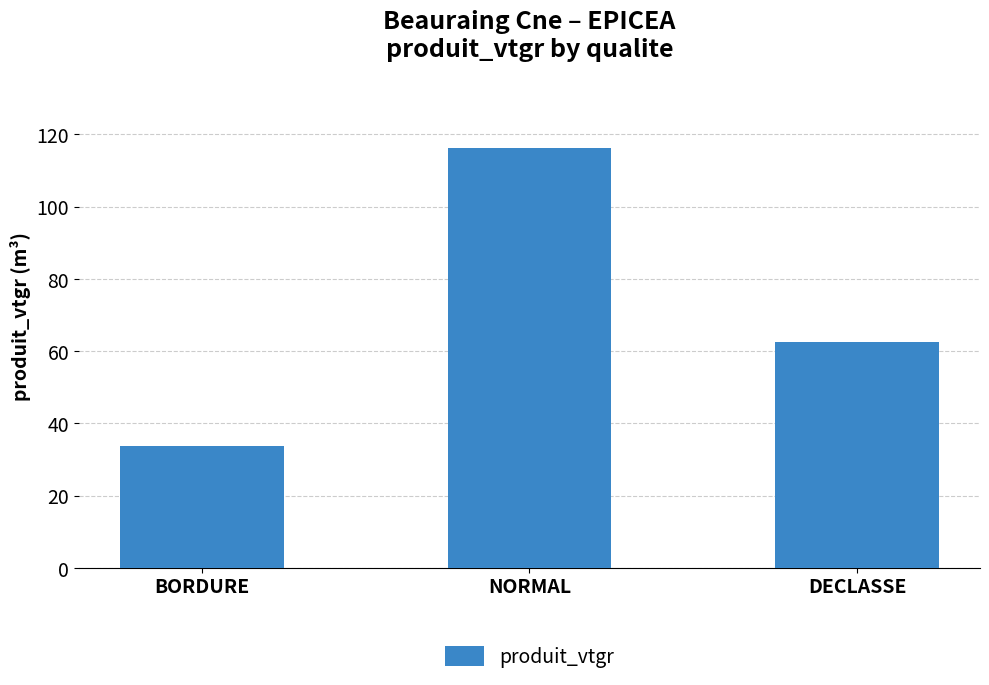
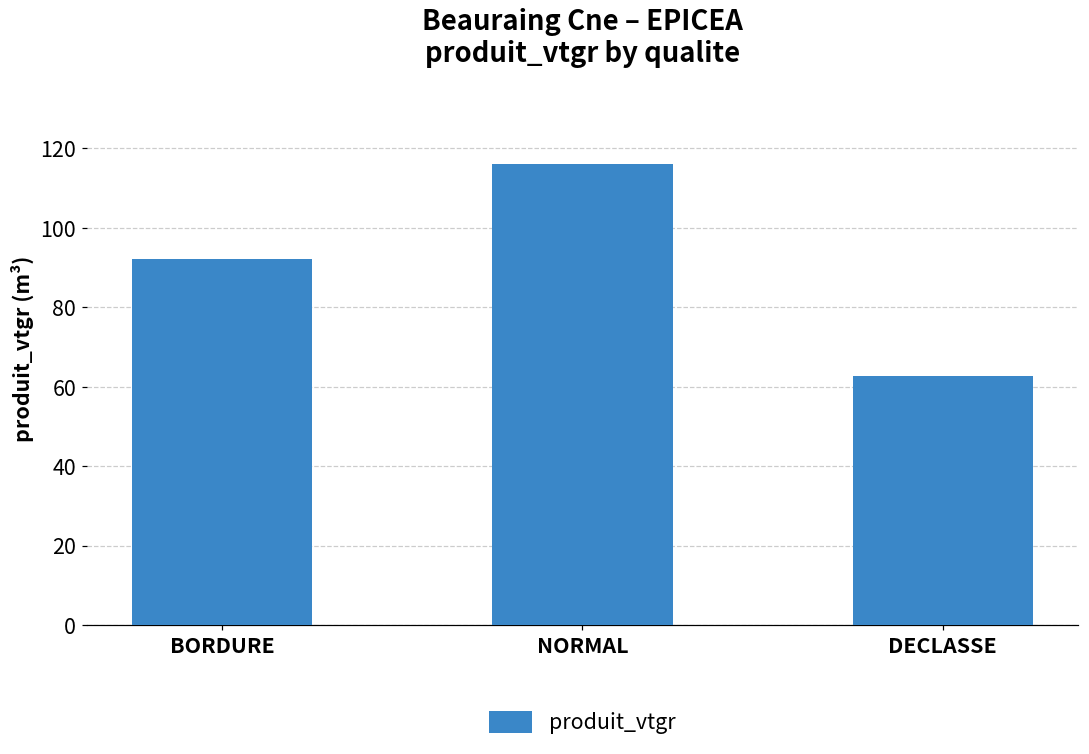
BORDURE: 34 -> 92
